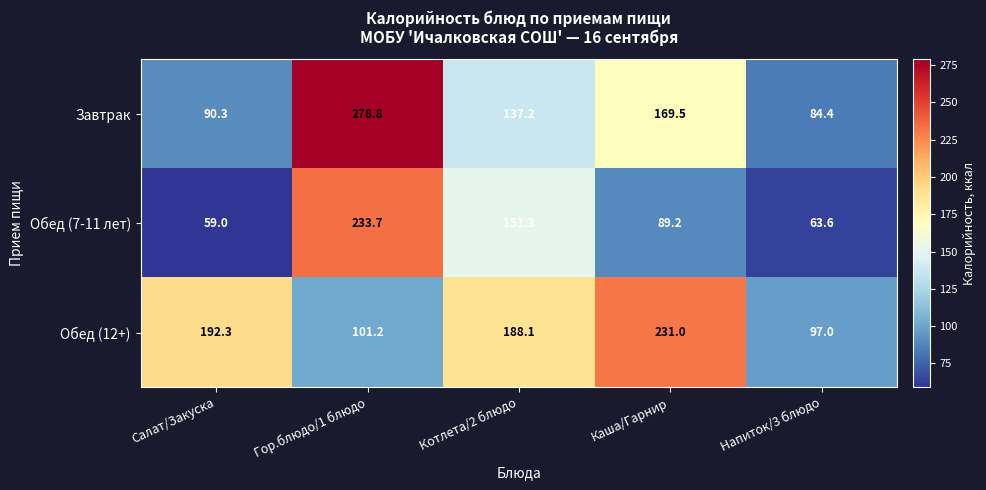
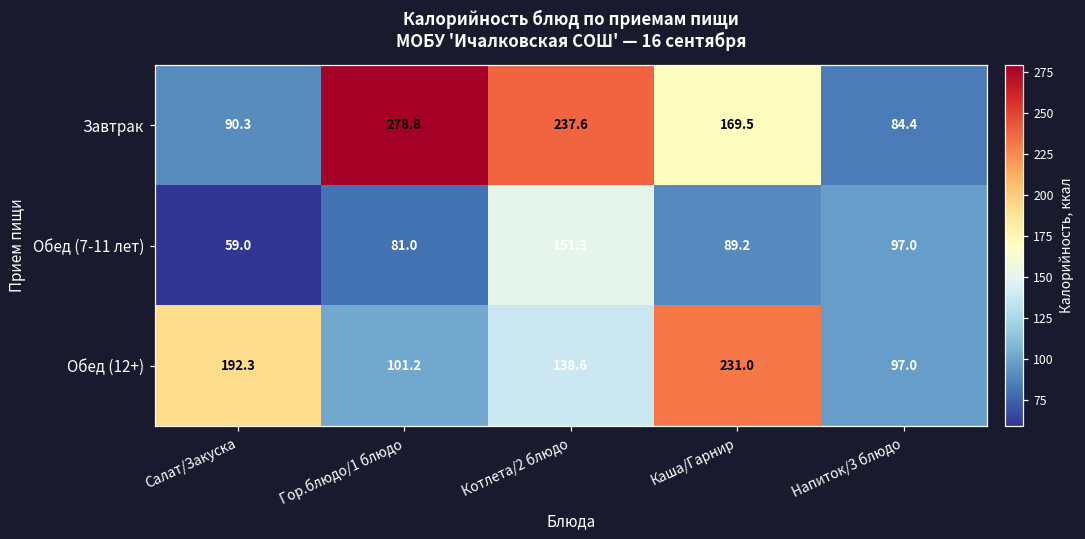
Завтрак, Котлета/2 блюдо: 137.2 -> 237.6
Обед (7-11 лет), Гор.блюдо/1 блюдо: 233.7 -> 81.0
Обед (7-11 лет), Напиток/3 блюдо: 63.6 -> 97.0
Обед (12+), Котлета/2 блюдо: 188.1 -> 138.6
